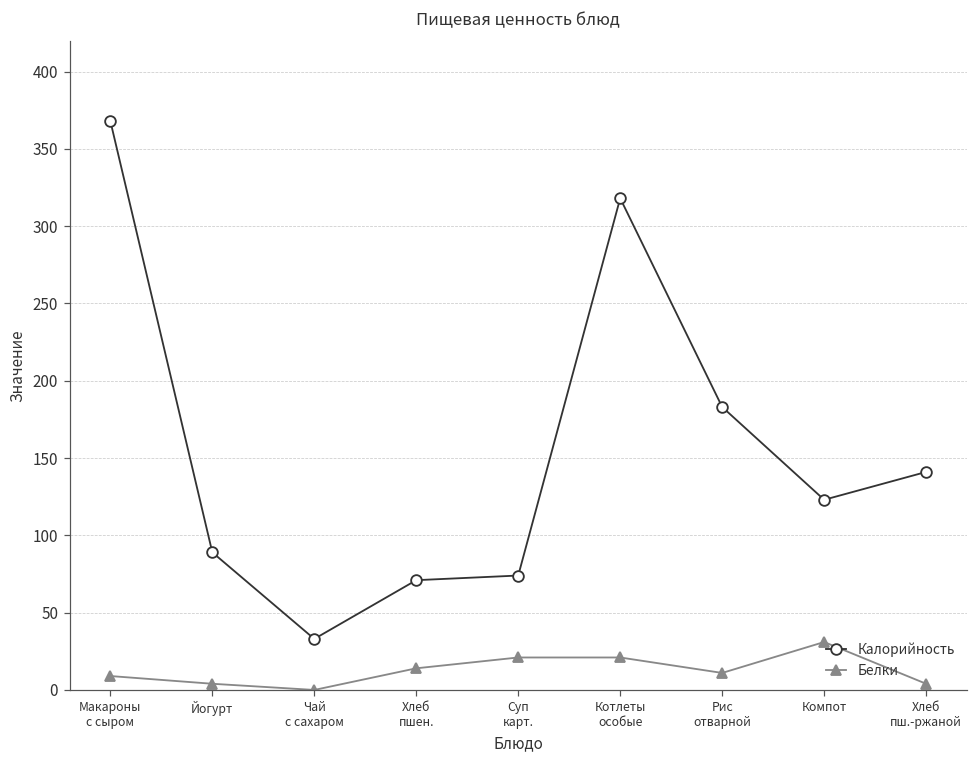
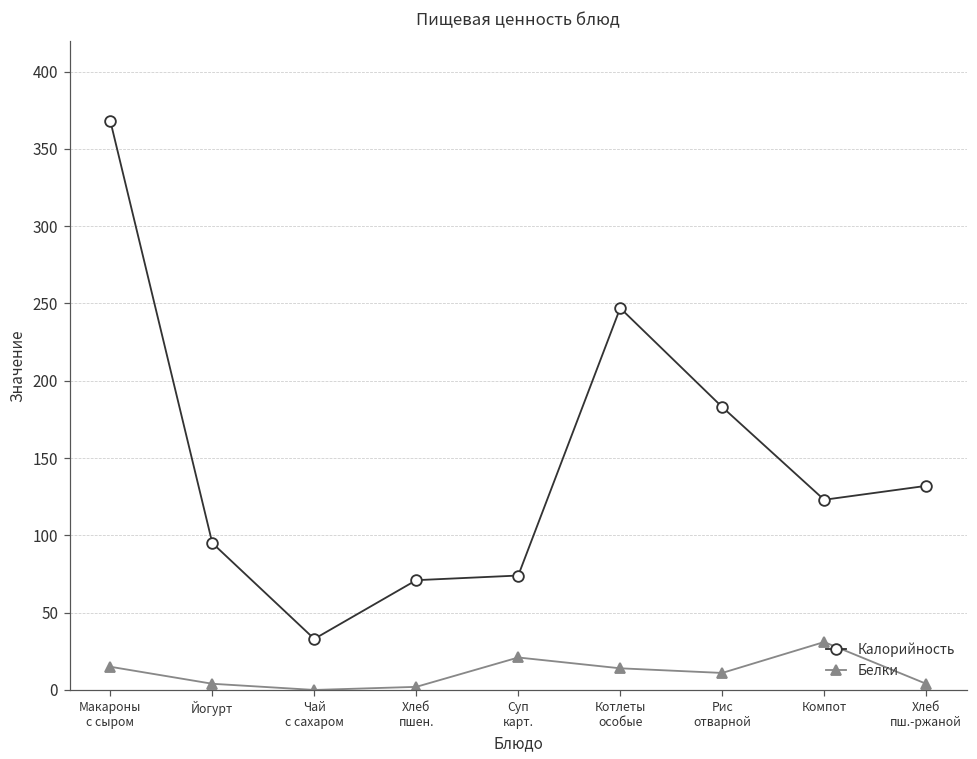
Белки, Макароны с сыром: 9 -> 15
Калорийность, Йогурт: 89 -> 95
Белки, Хлеб пшен.: 14 -> 2
Калорийность, Котлеты особые: 318 -> 247
Белки, Котлеты особые: 21 -> 14
Калорийность, Хлеб пш.-ржаной: 141 -> 132
